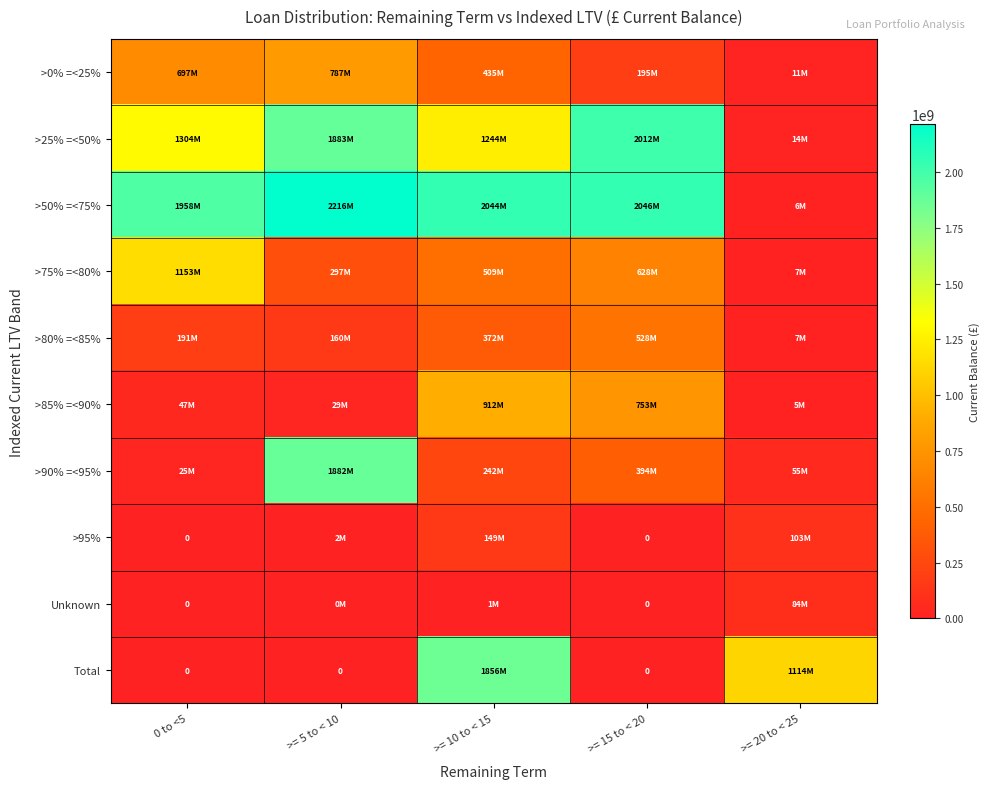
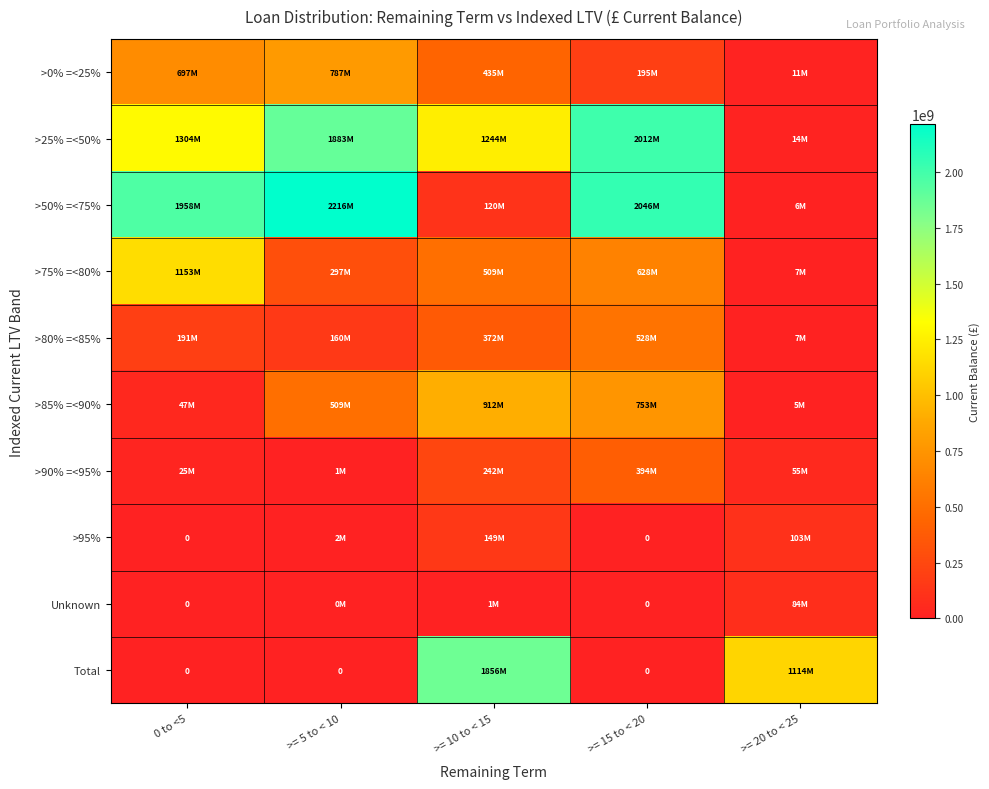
>50% =<75%, >= 10 to < 15: 2044M -> 120M
>85% =<90%, >= 5 to < 10: 29M -> 509M
>90% =<95%, >= 5 to < 10: 1882M -> 1M
